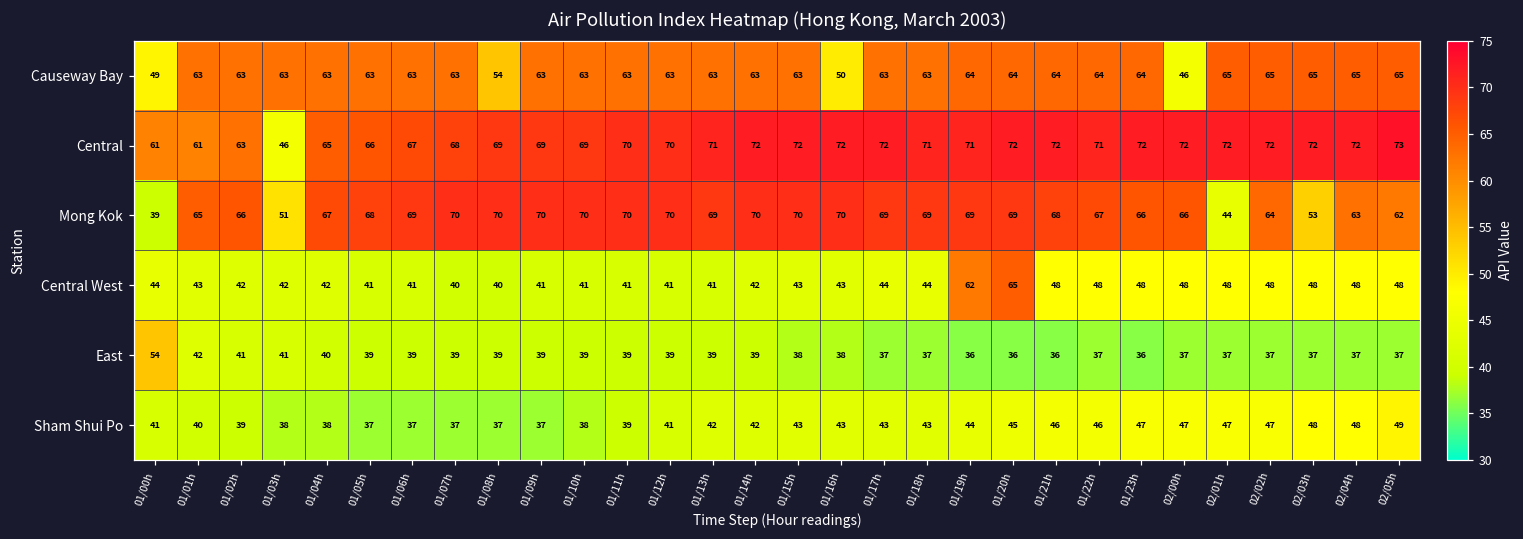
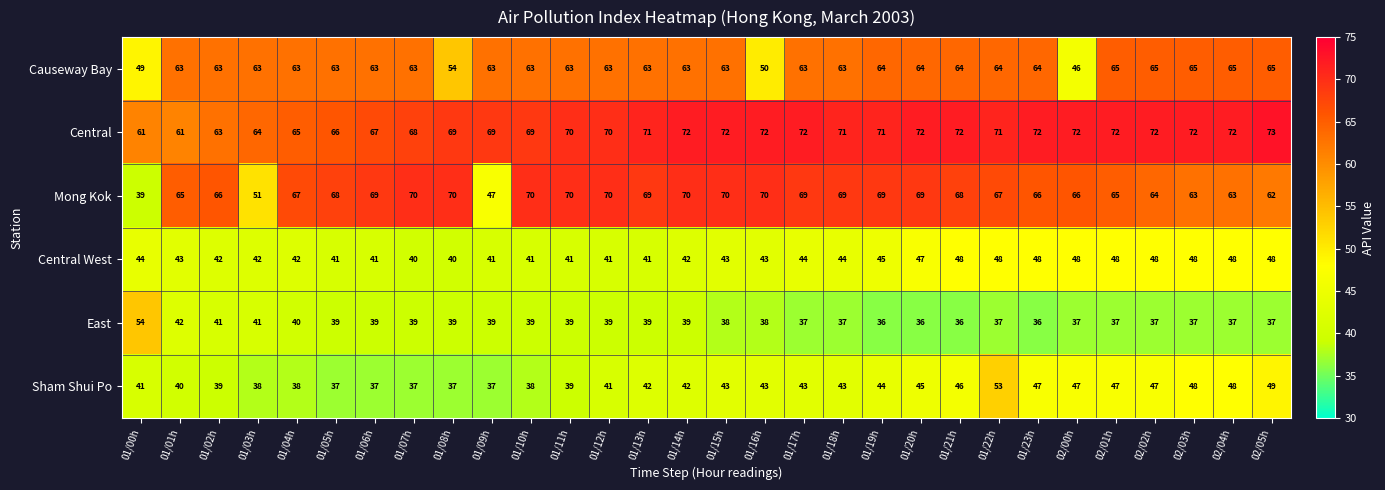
Central, 01/03h: 46 -> 64
Mong Kok, 01/09h: 70 -> 47
Mong Kok, 02/01h: 44 -> 65
Mong Kok, 02/03h: 53 -> 63
Central West, 01/19h: 62 -> 45
Central West, 01/20h: 65 -> 47
Sham Shui Po, 01/22h: 46 -> 53
